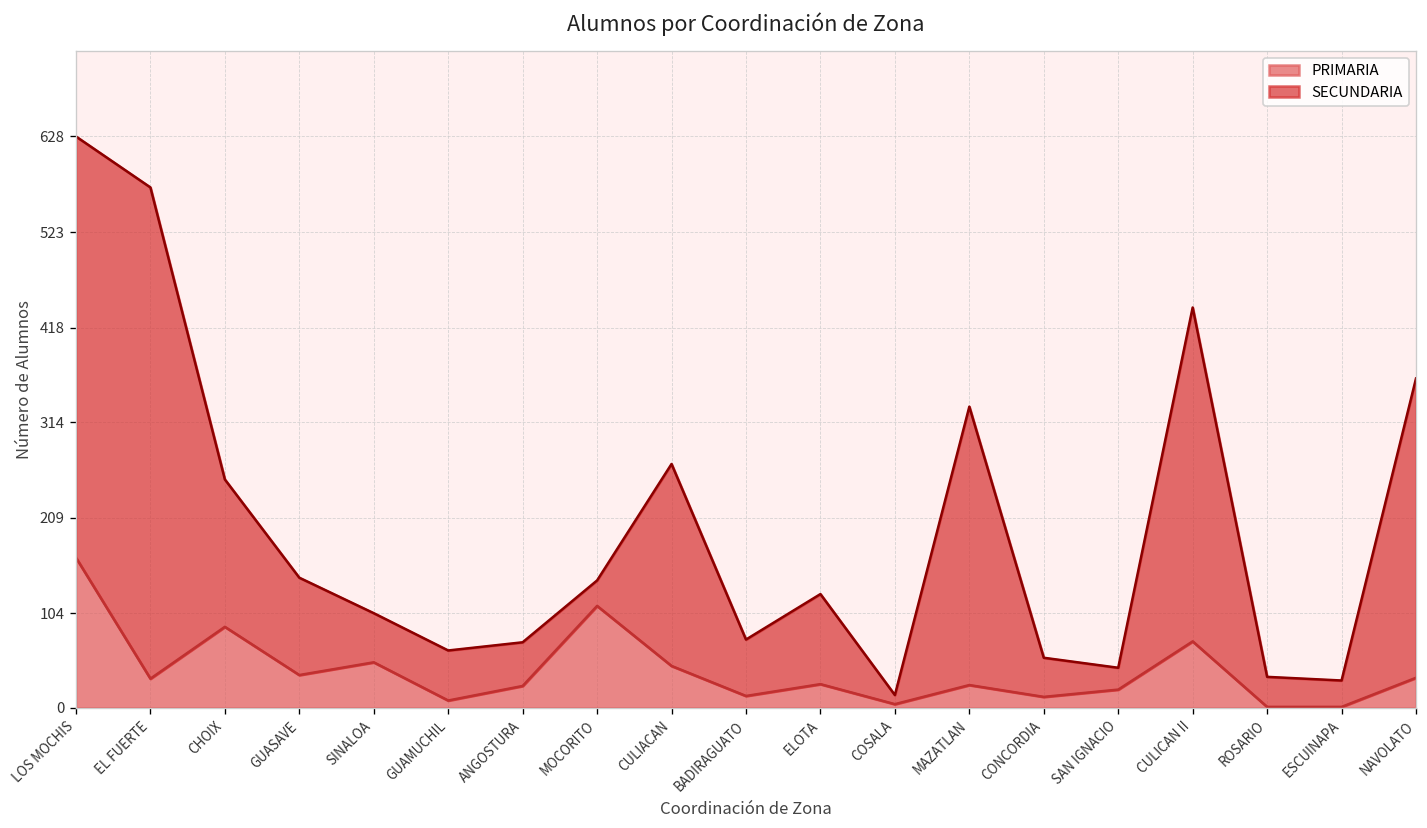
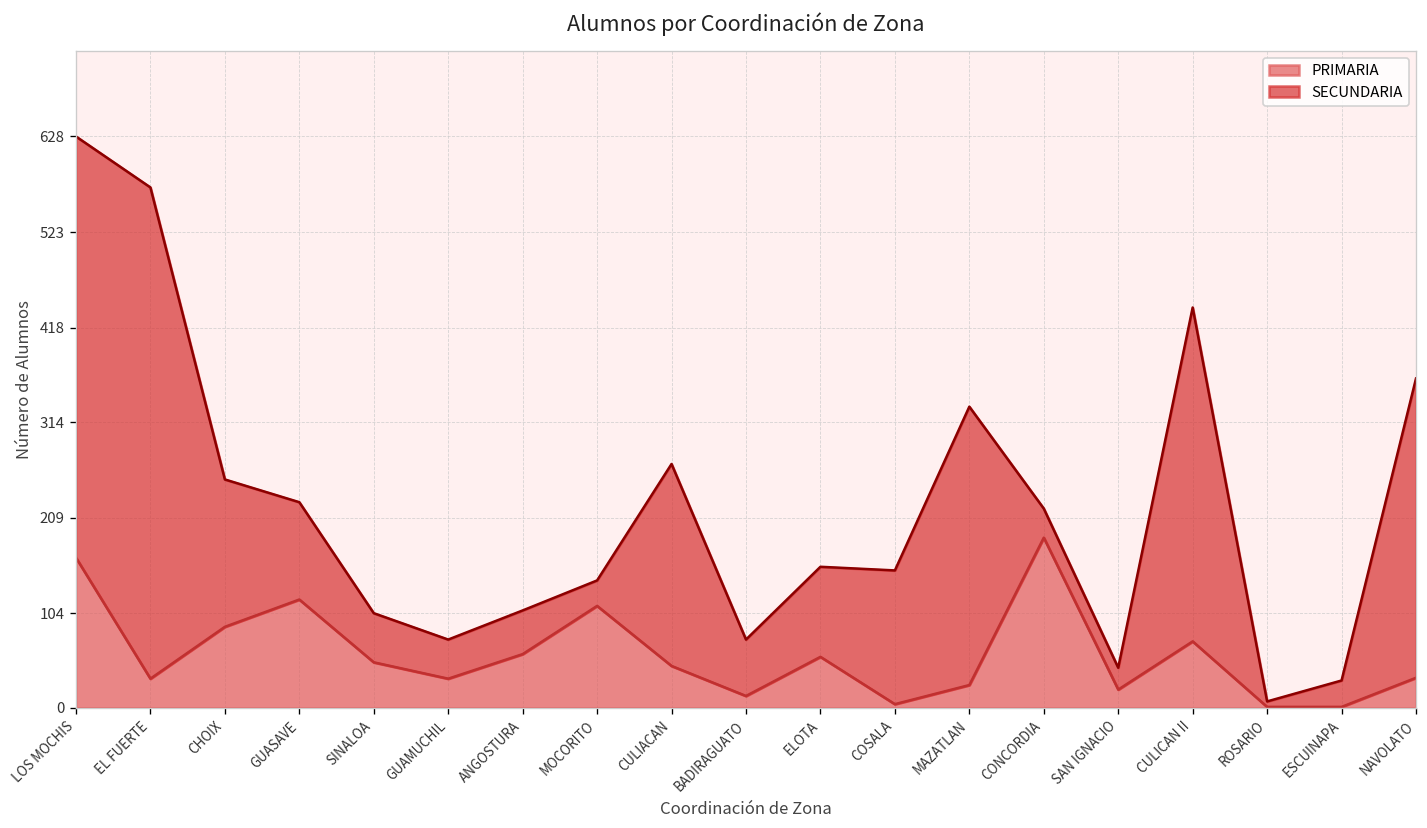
PRIMARIA, GUASAVE: 40 -> 120
PRIMARIA, GUAMUCHIL: 10 -> 30
SECUNDARIA, GUAMUCHIL: 60 -> 40
PRIMARIA, ANGOSTURA: 20 -> 60
PRIMARIA, ELOTA: 30 -> 60
SECUNDARIA, COSALA: 10 -> 150
PRIMARIA, CONCORDIA: 10 -> 190
SECUNDARIA, CONCORDIA: 40 -> 30
SECUNDARIA, ROSARIO: 30 -> 10
